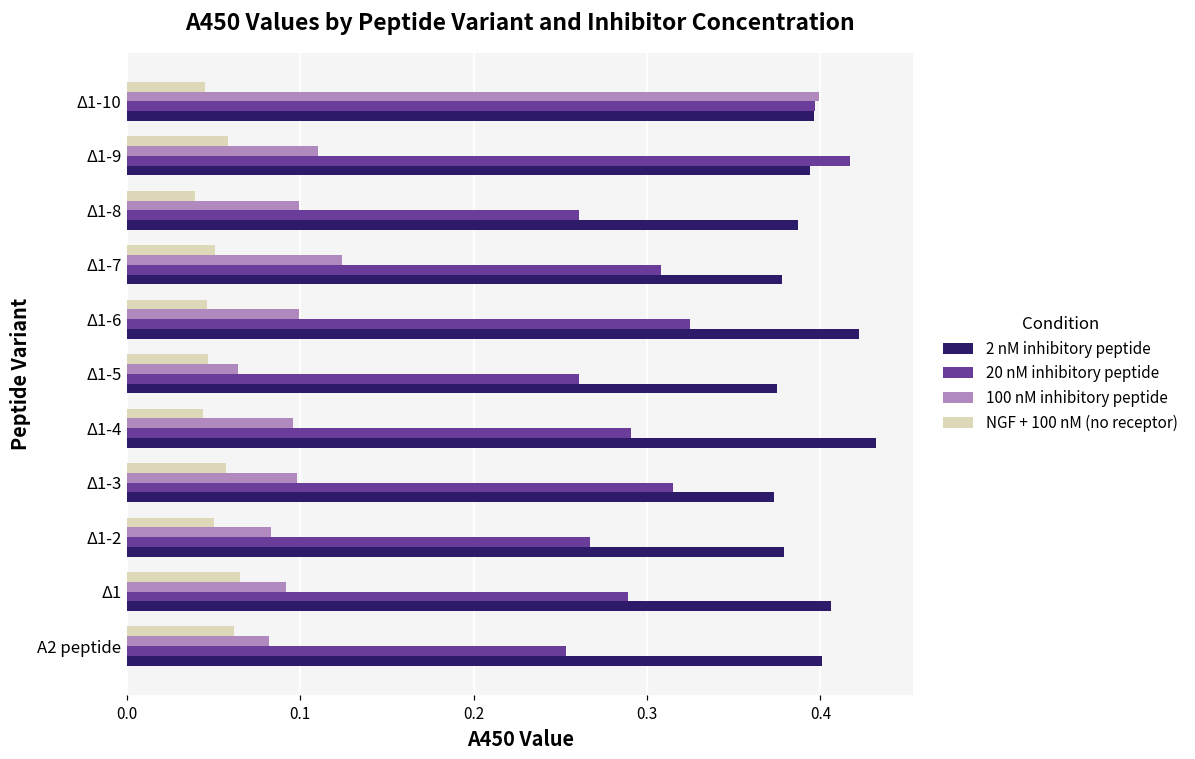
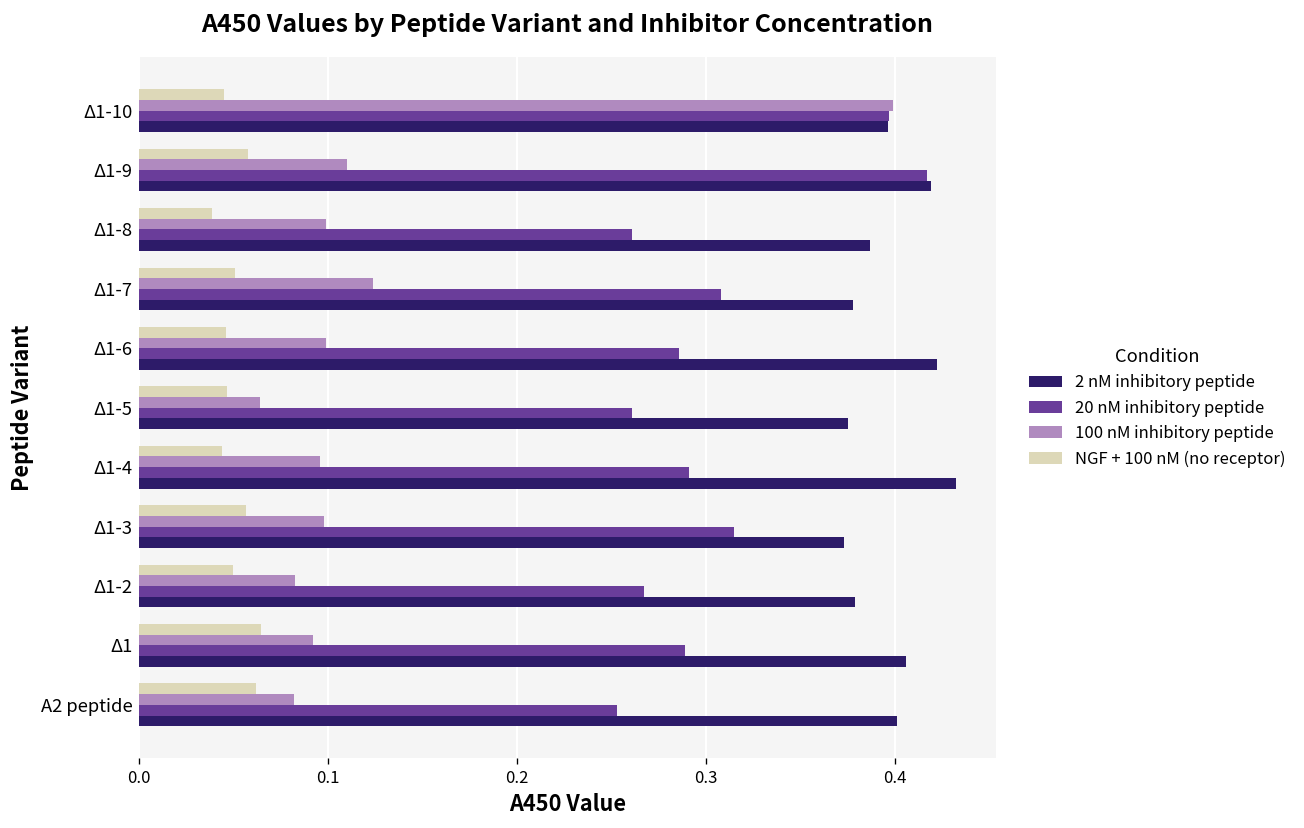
2 nM inhibitory peptide, Δ1-9: 0.394 -> 0.419
20 nM inhibitory peptide, Δ1-6: 0.325 -> 0.286
